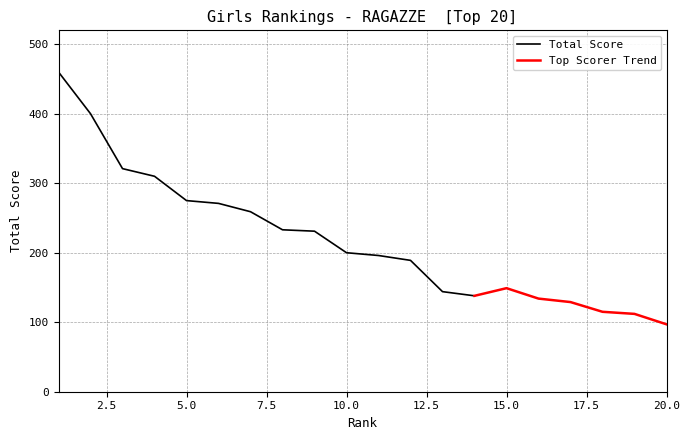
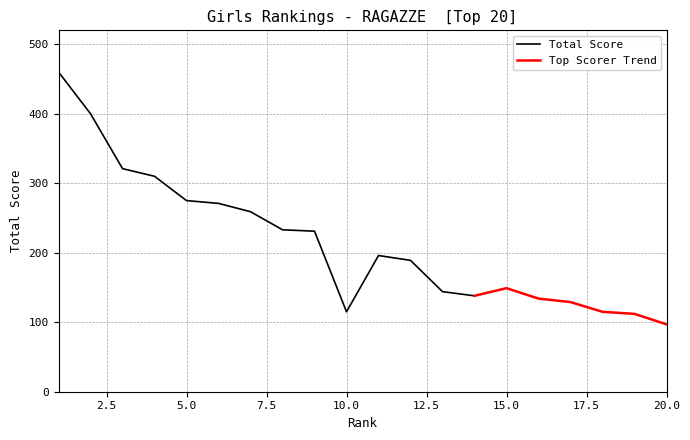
Total Score, 10.0: 200 -> 120
